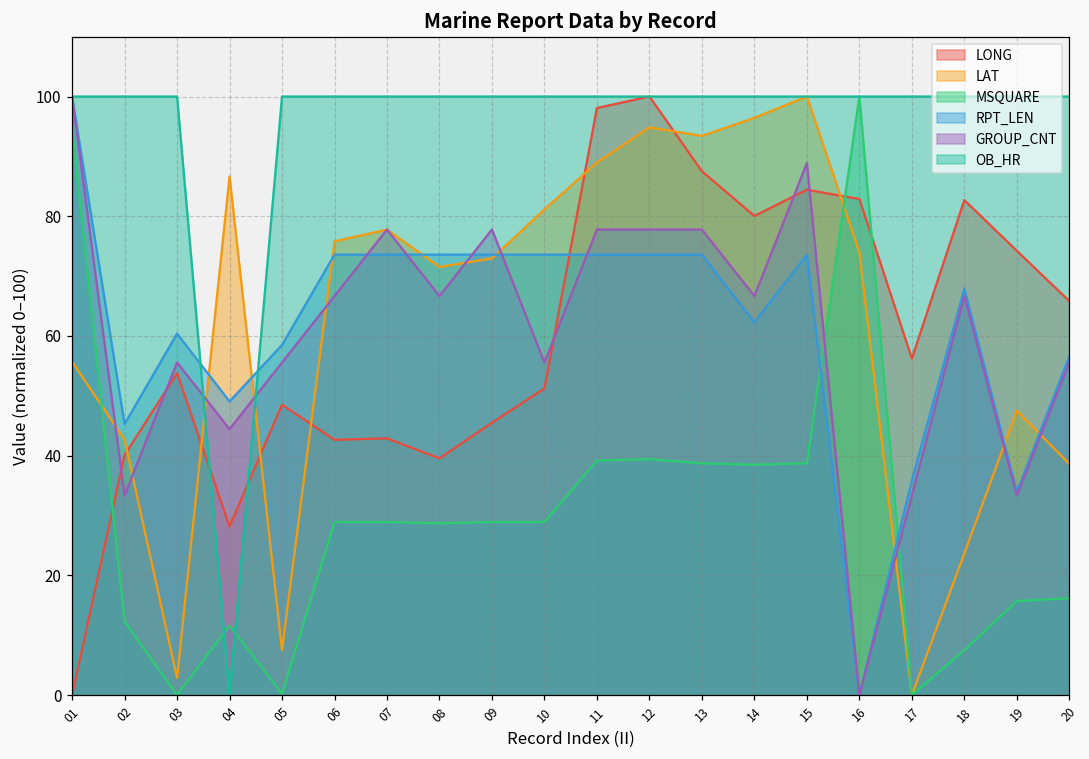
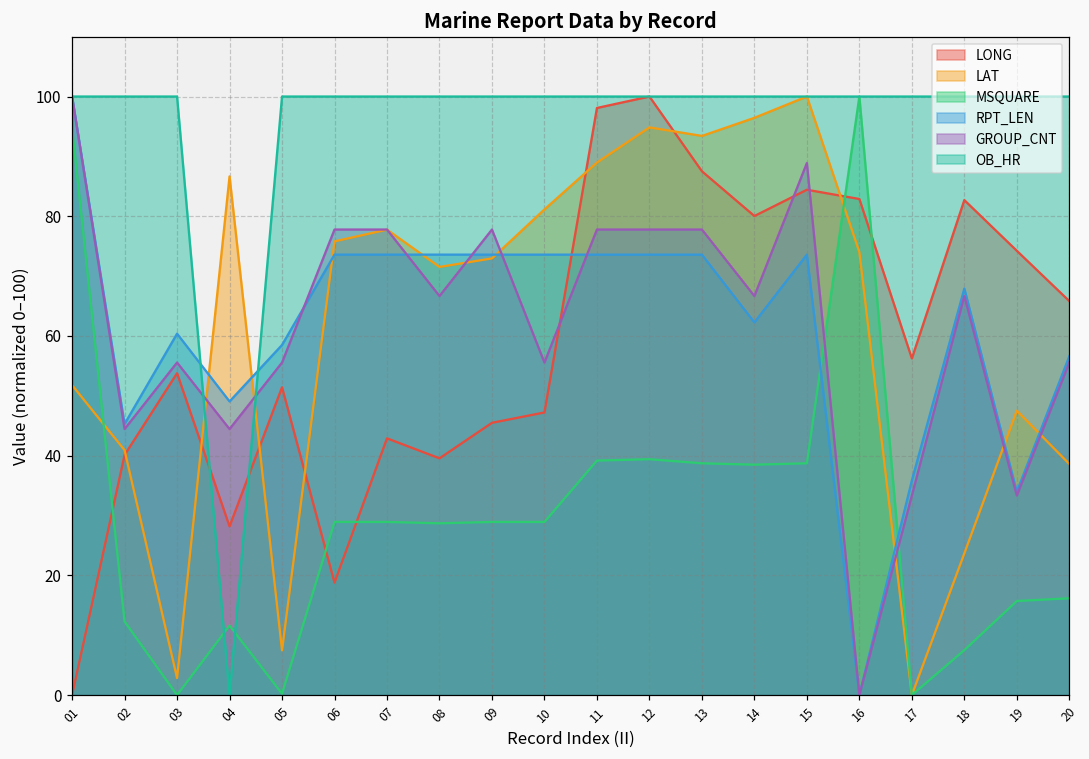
LAT, 01: 56 -> 52
LAT, 02: 43 -> 41
GROUP_CNT, 02: 33 -> 44
LONG, 05: 49 -> 51
LONG, 06: 43 -> 19
GROUP_CNT, 06: 67 -> 78
LONG, 10: 51 -> 47
